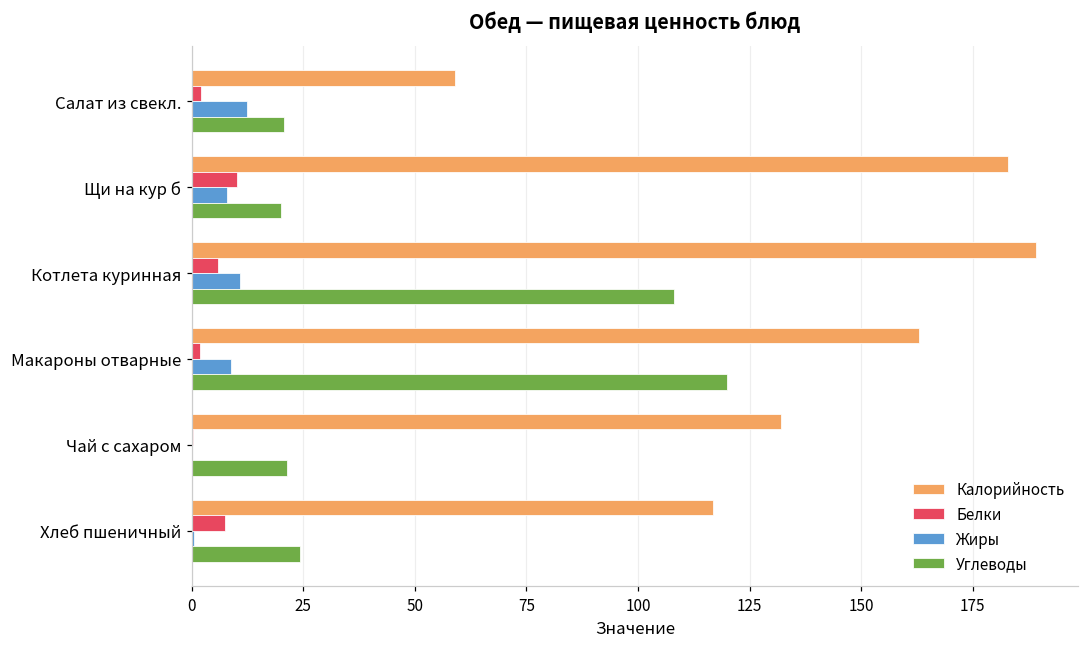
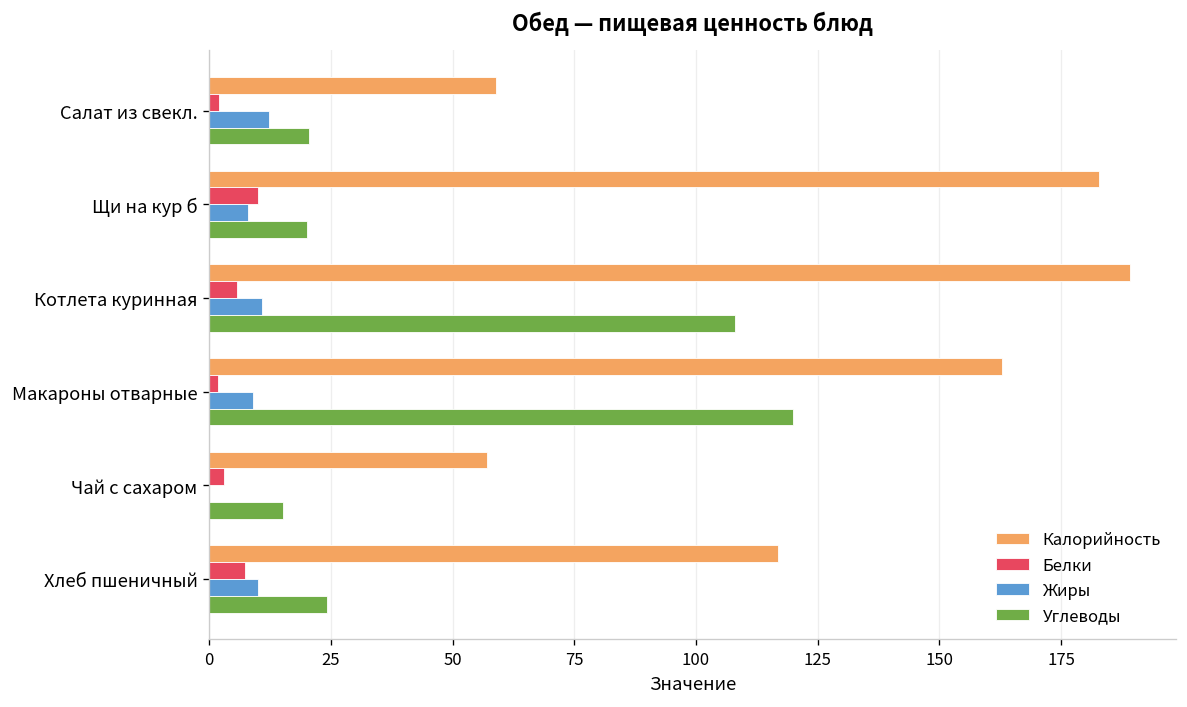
Калорийность, Чай с сахаром: 132 -> 57
Белки, Чай с сахаром: 0 -> 3
Углеводы, Чай с сахаром: 21 -> 15
Жиры, Хлеб пшеничный: 1 -> 10
